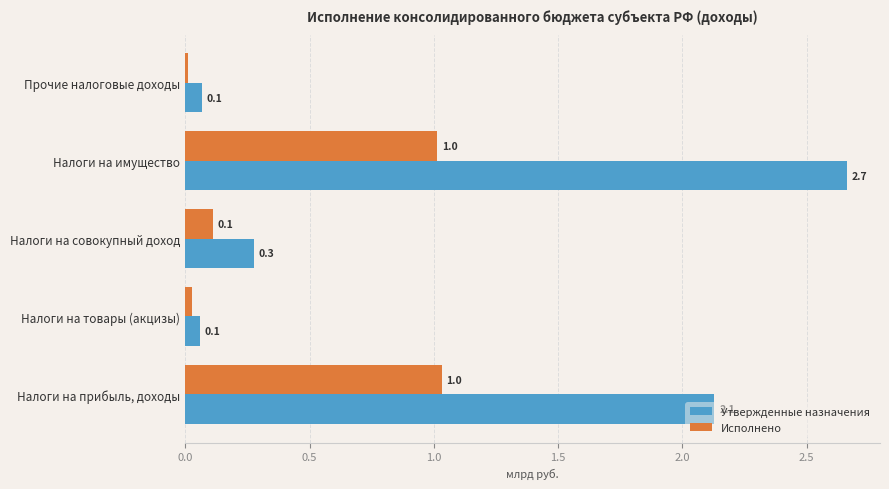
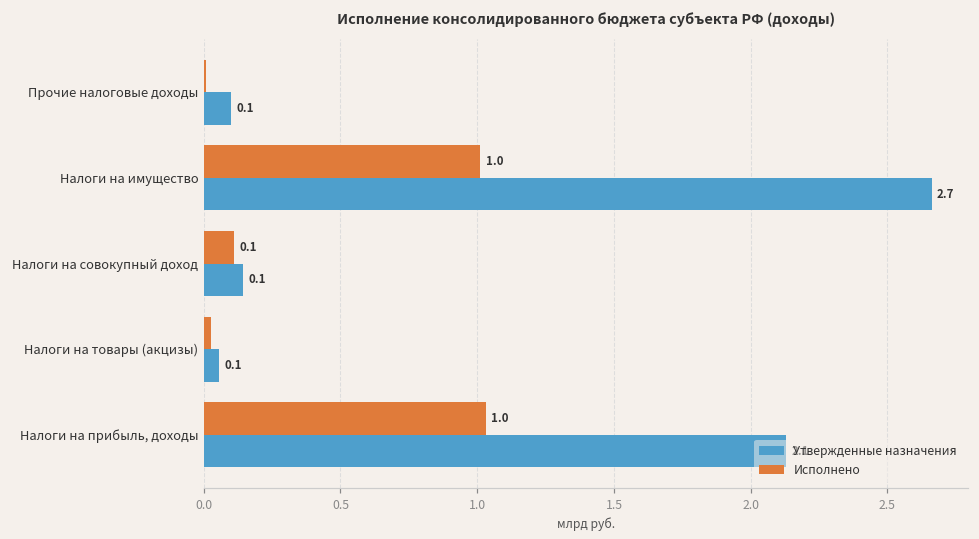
Утвержденные назначения, Прочие налоговые доходы: 0.07 -> 0.10
Утвержденные назначения, Налоги на совокупный доход: 0.3 -> 0.1
